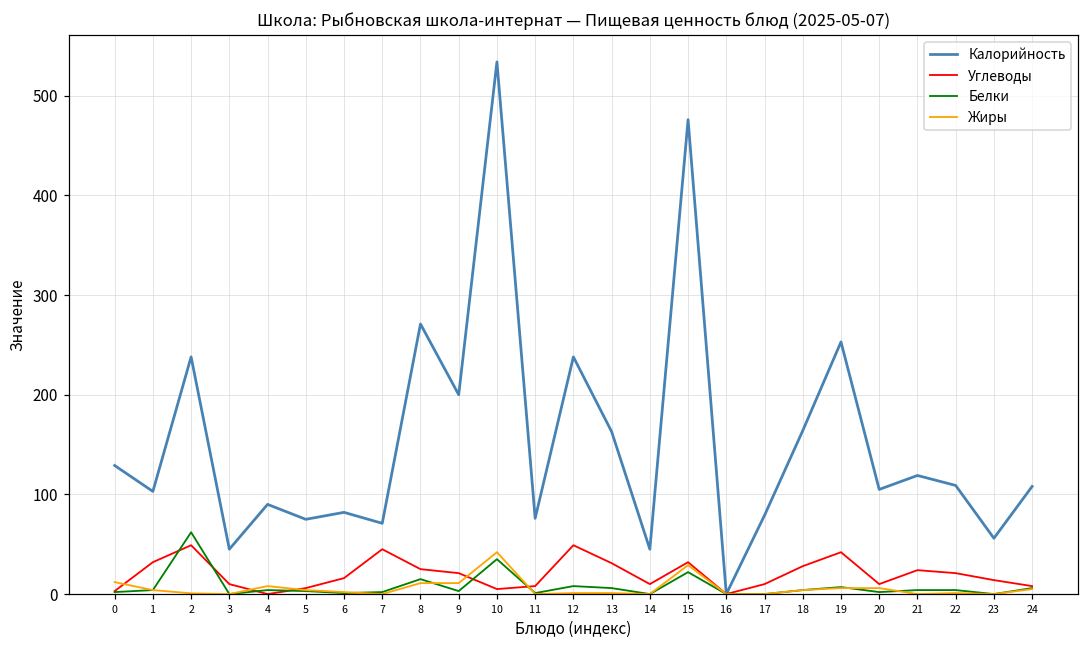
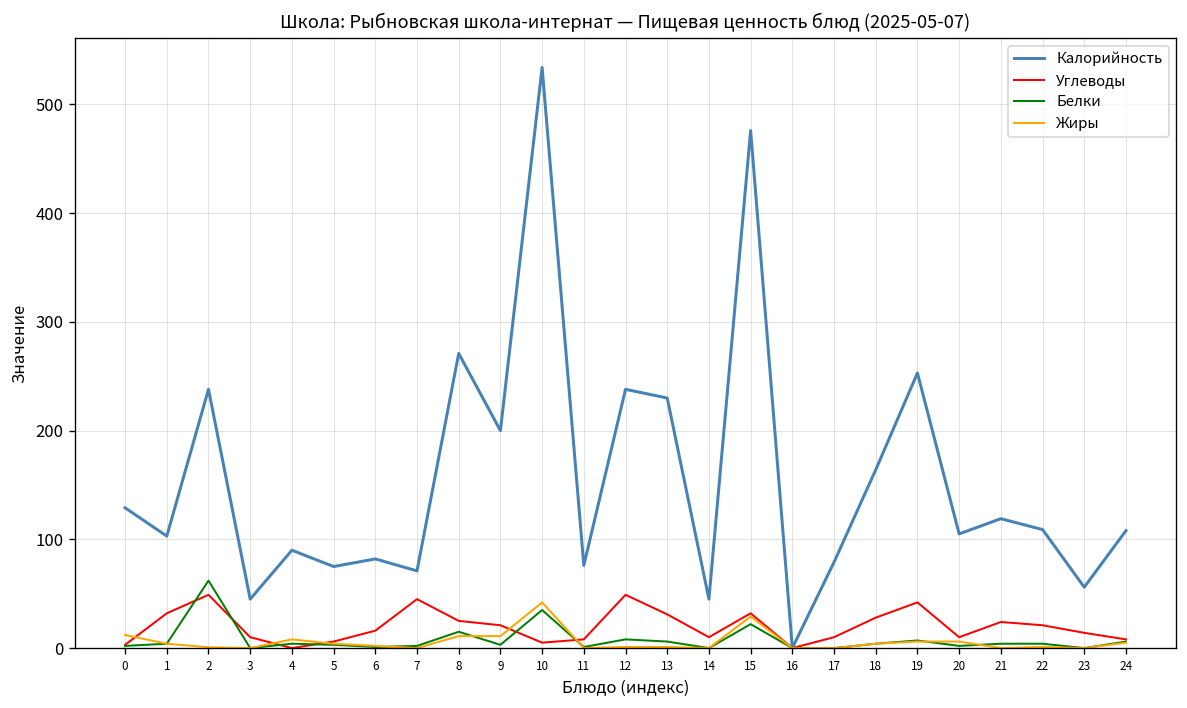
Калорийность, 13: 160 -> 230
